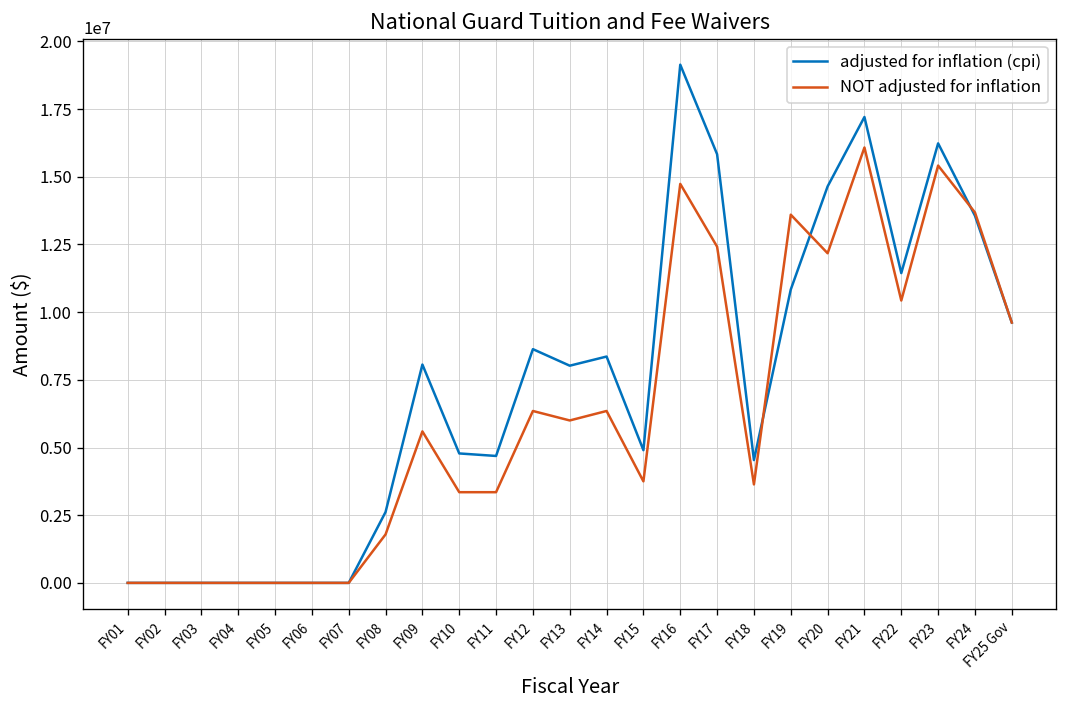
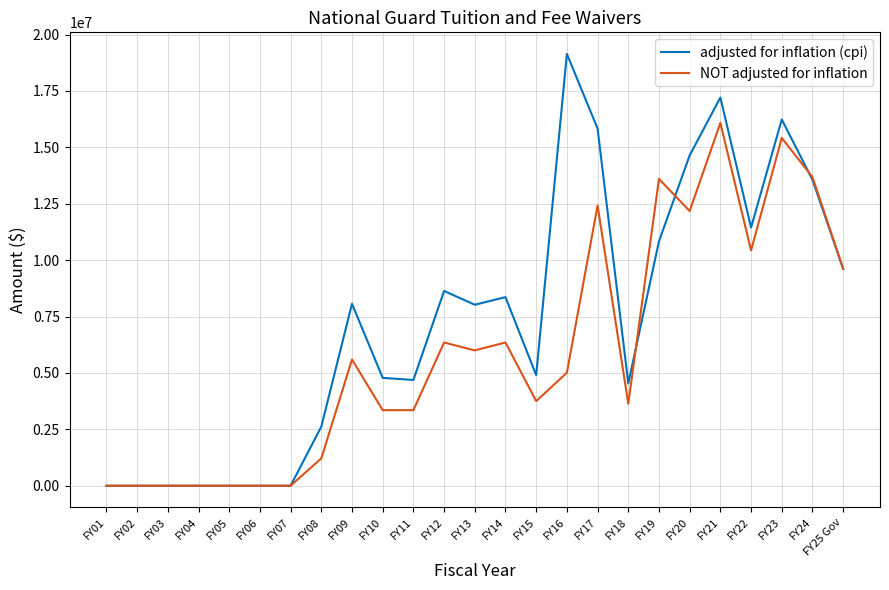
NOT adjusted for inflation, FY08: 1800000 -> 1200000
NOT adjusted for inflation, FY16: 14700000 -> 5000000
